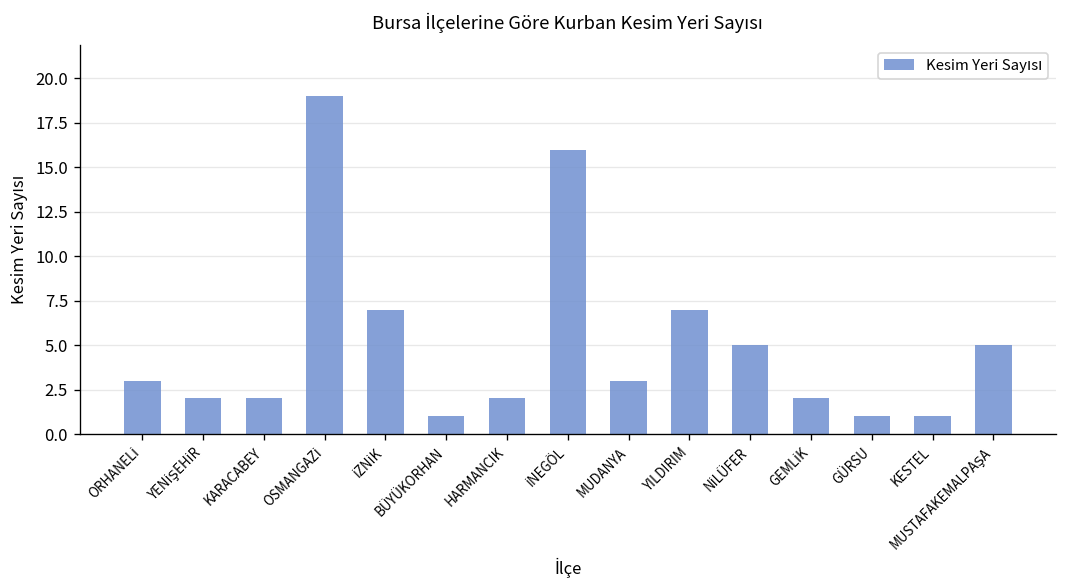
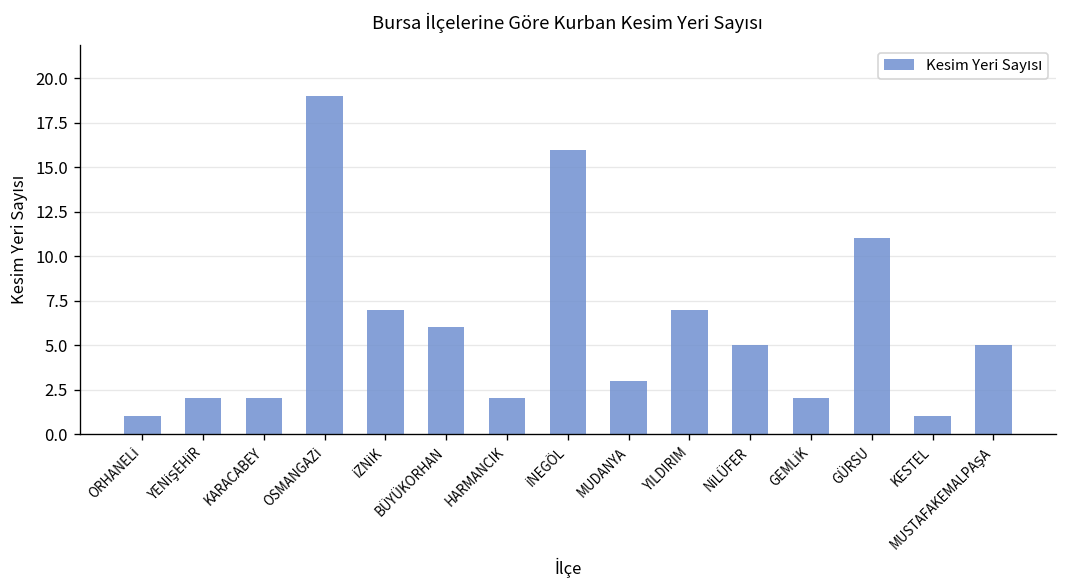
ORHANELİ: 3 -> 1
BÜYÜKORHAN: 1 -> 6
GÜRSU: 1 -> 11
